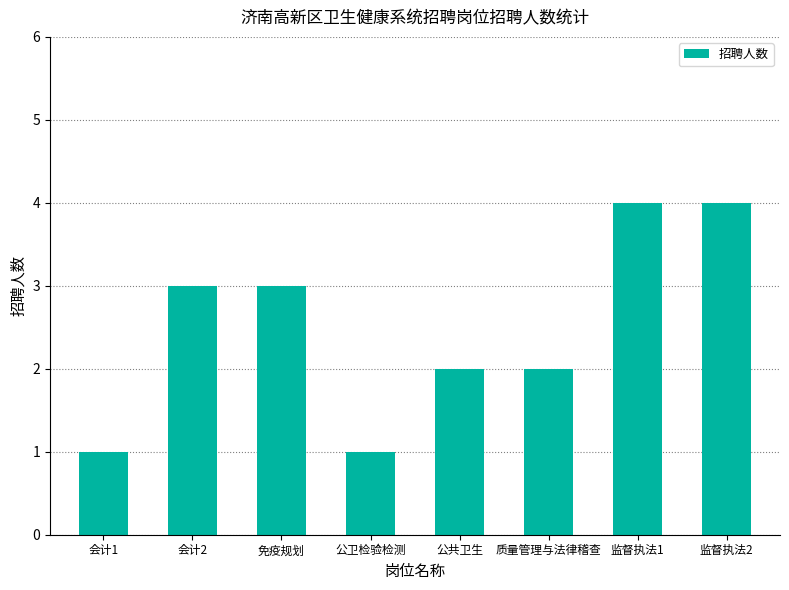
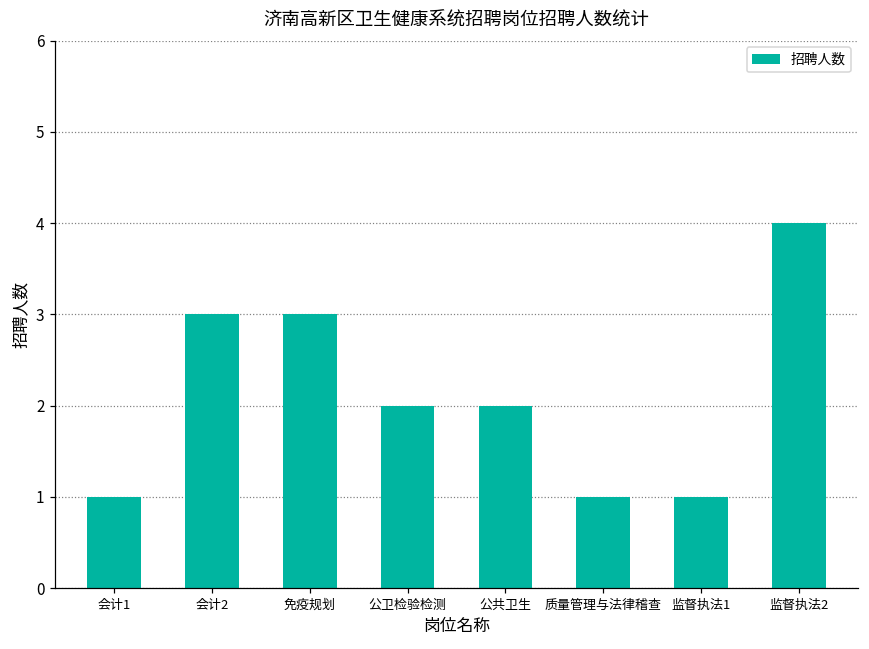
公卫检验检测: 1 -> 2
质量管理与法律稽查: 2 -> 1
监督执法1: 4 -> 1
